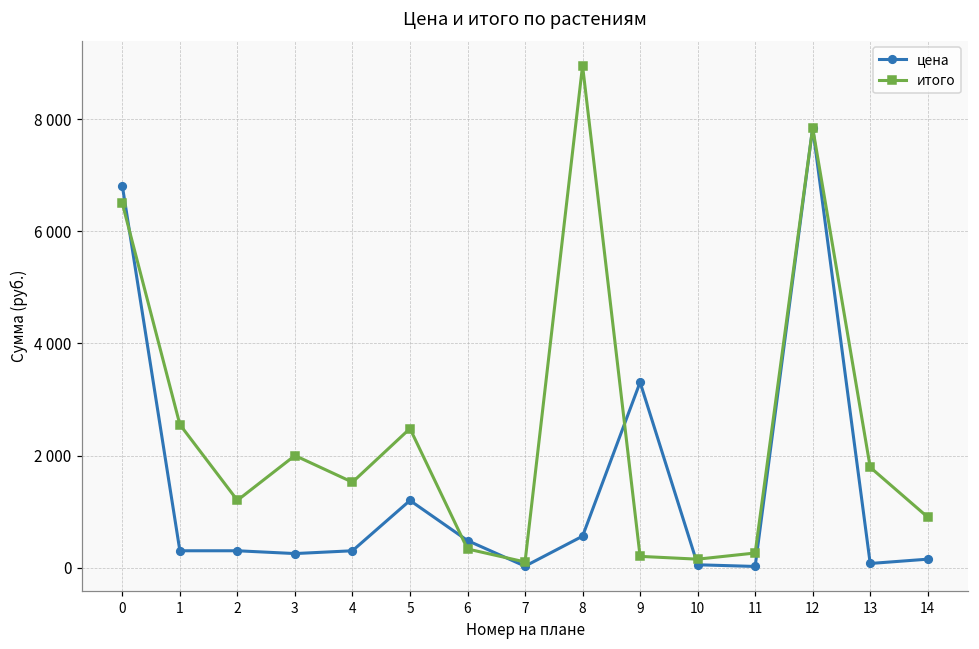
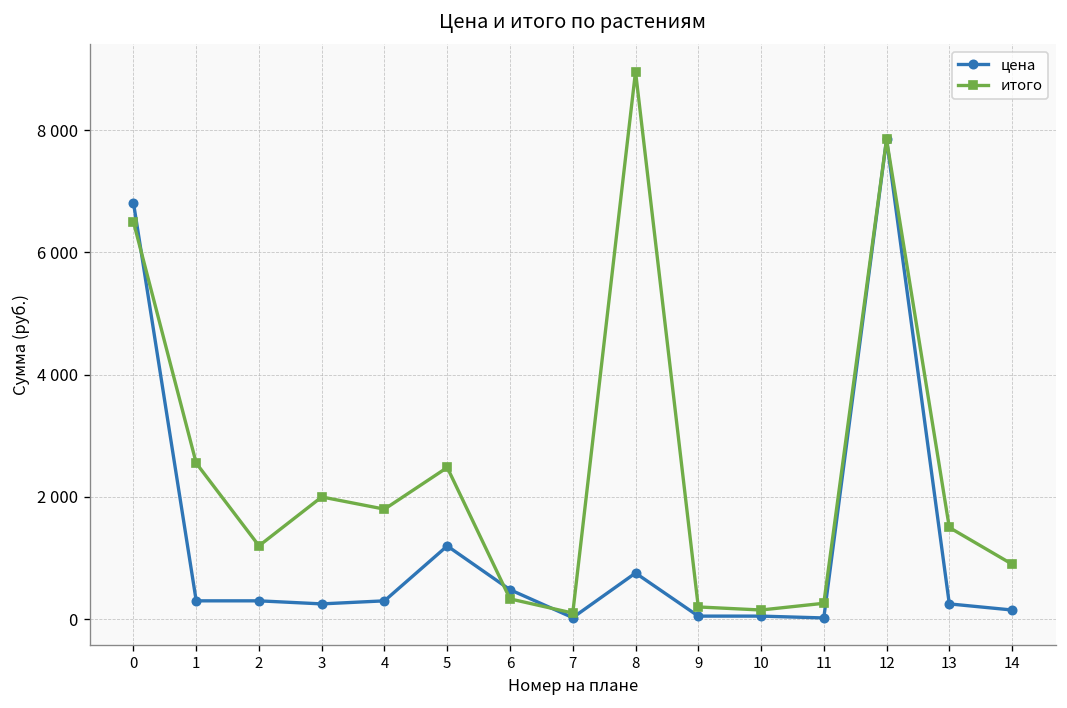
итого, 4: 1500 -> 1800
цена, 8: 600 -> 800
цена, 9: 3300 -> 100
цена, 13: 100 -> 300
итого, 13: 1800 -> 1500
